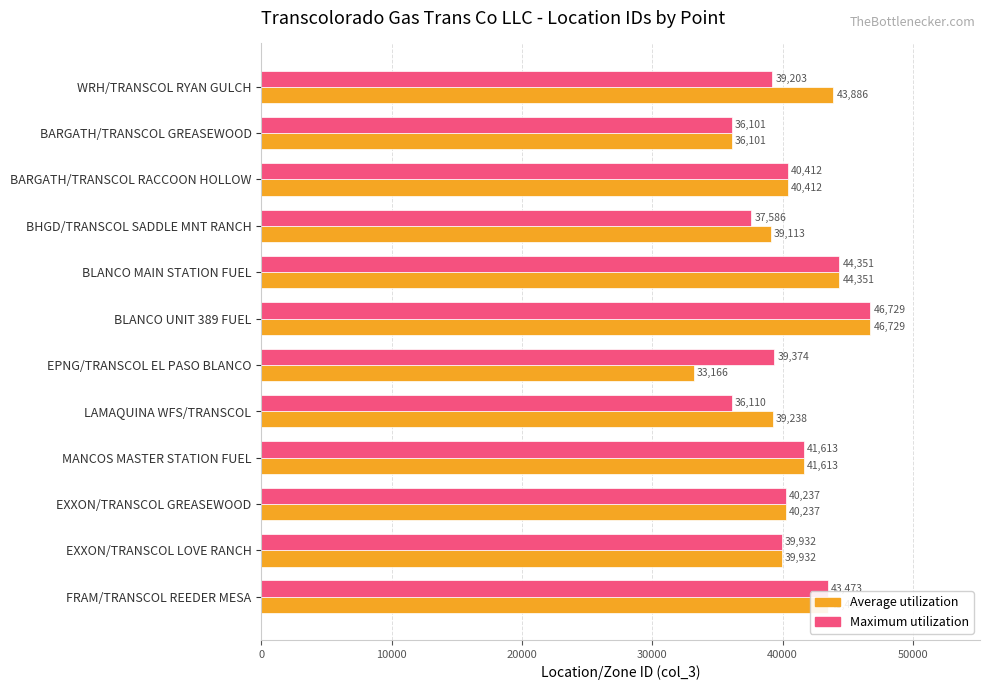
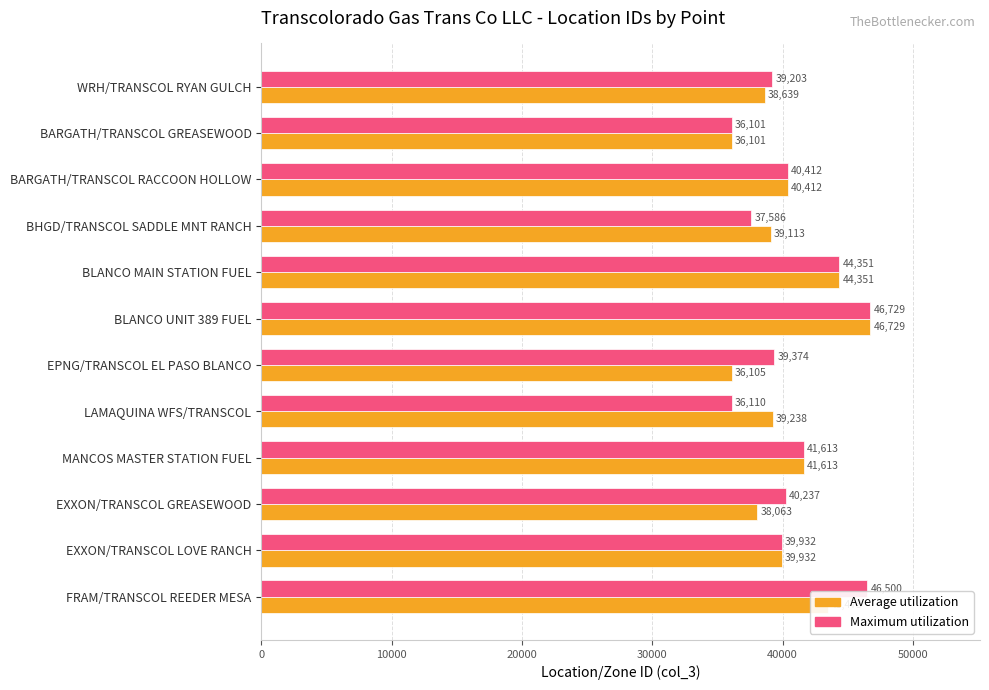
Average utilization, WRH/TRANSCOL RYAN GULCH: 43,886 -> 38,639
Average utilization, EPNG/TRANSCOL EL PASO BLANCO: 33,166 -> 36,105
Average utilization, EXXON/TRANSCOL GREASEWOOD: 40,237 -> 38,063
Maximum utilization, FRAM/TRANSCOL REEDER MESA: 43500 -> 46500
